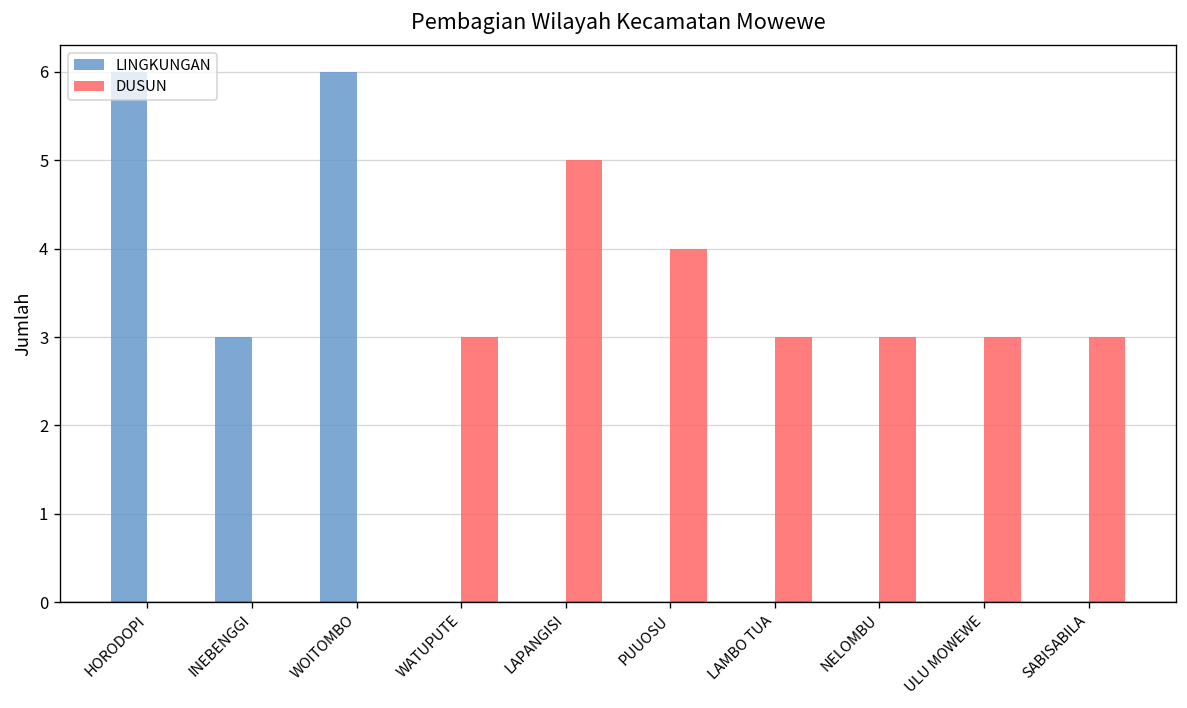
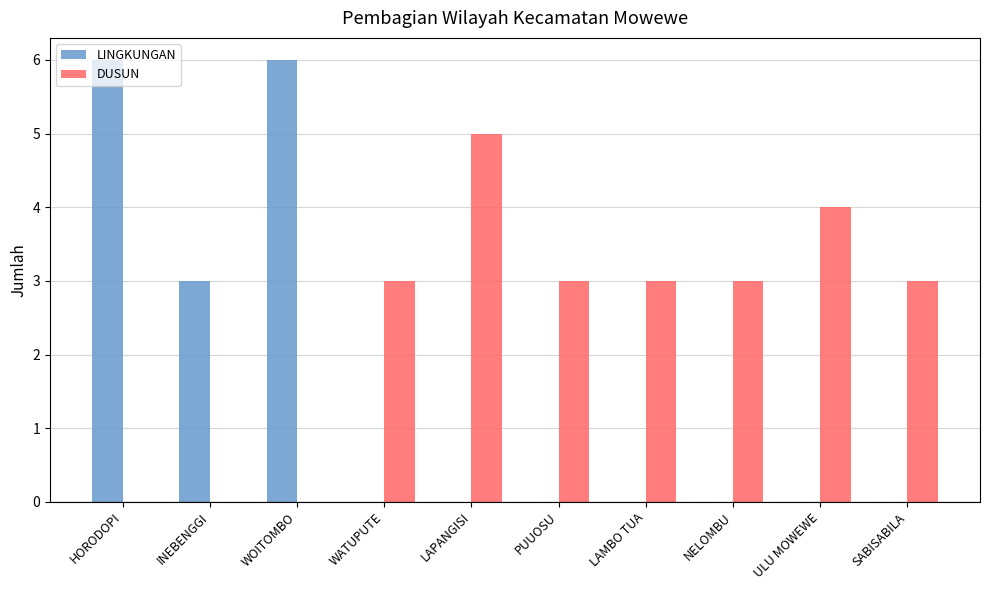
DUSUN, PUUOSU: 4 -> 3
DUSUN, ULU MOWEWE: 3 -> 4
